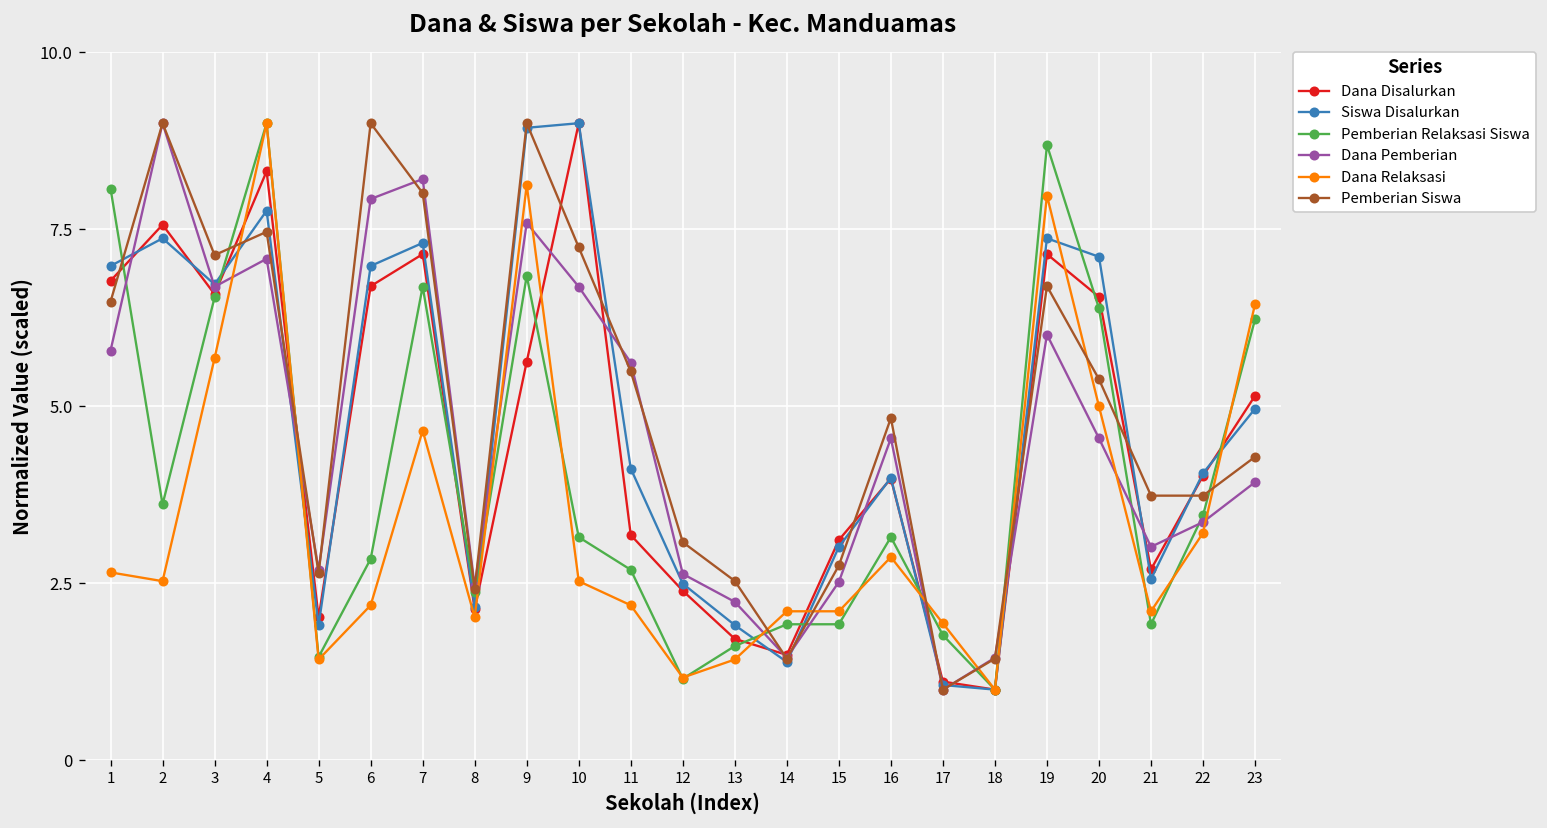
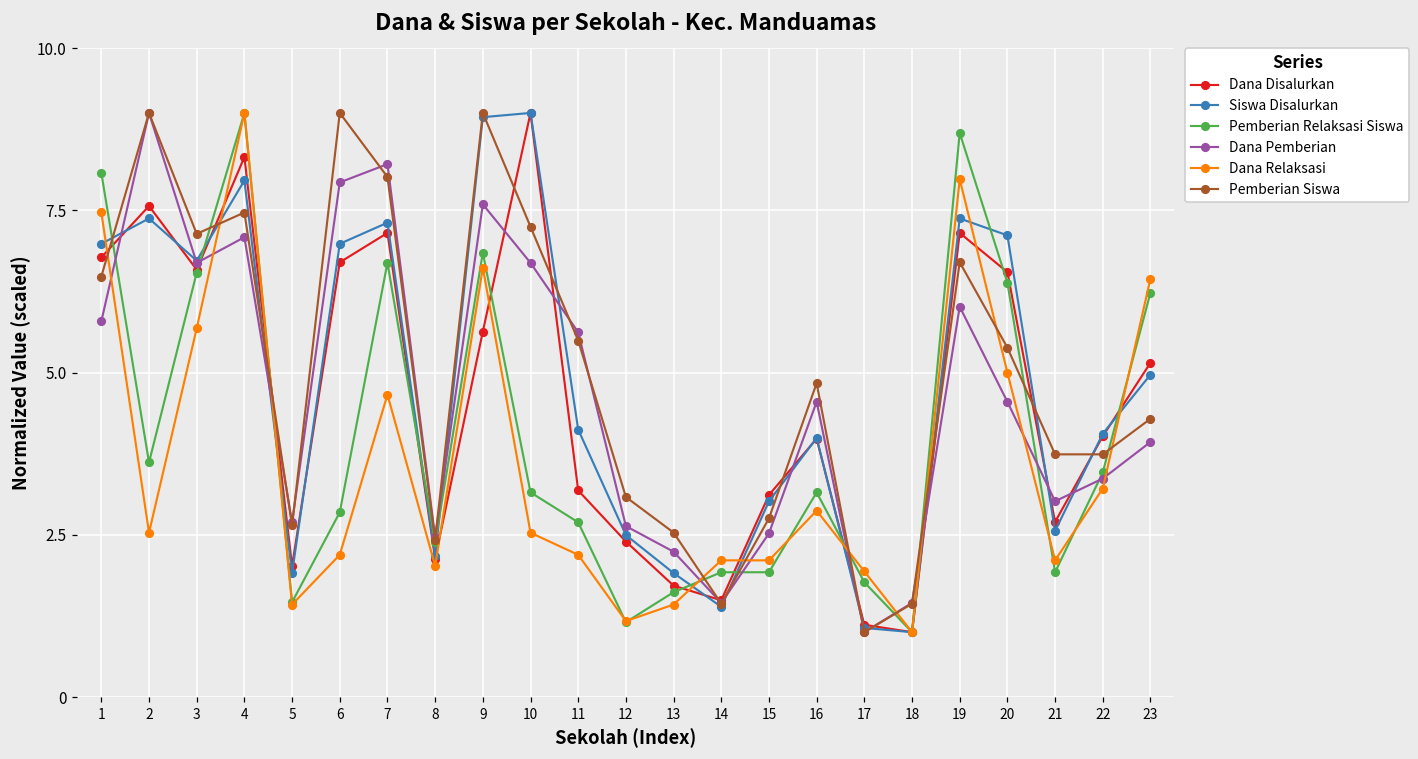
Dana Relaksasi, 1: 2.7 -> 7.5
Siswa Disalurkan, 4: 7.8 -> 8.0
Dana Relaksasi, 9: 8.1 -> 6.6
